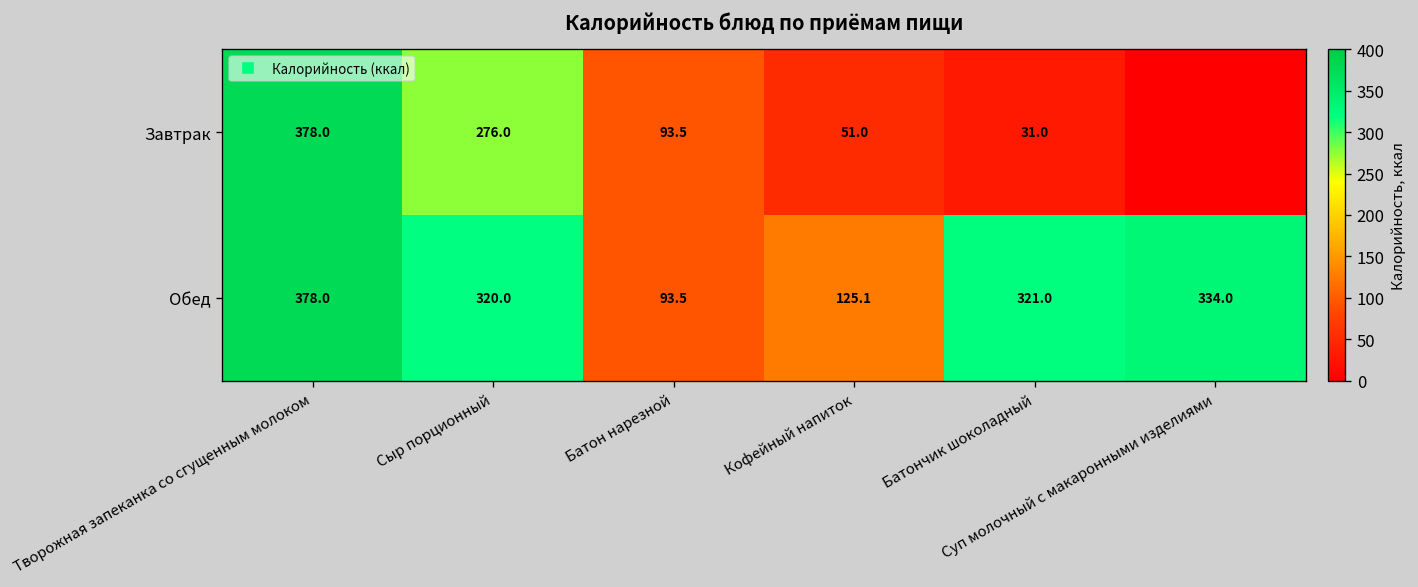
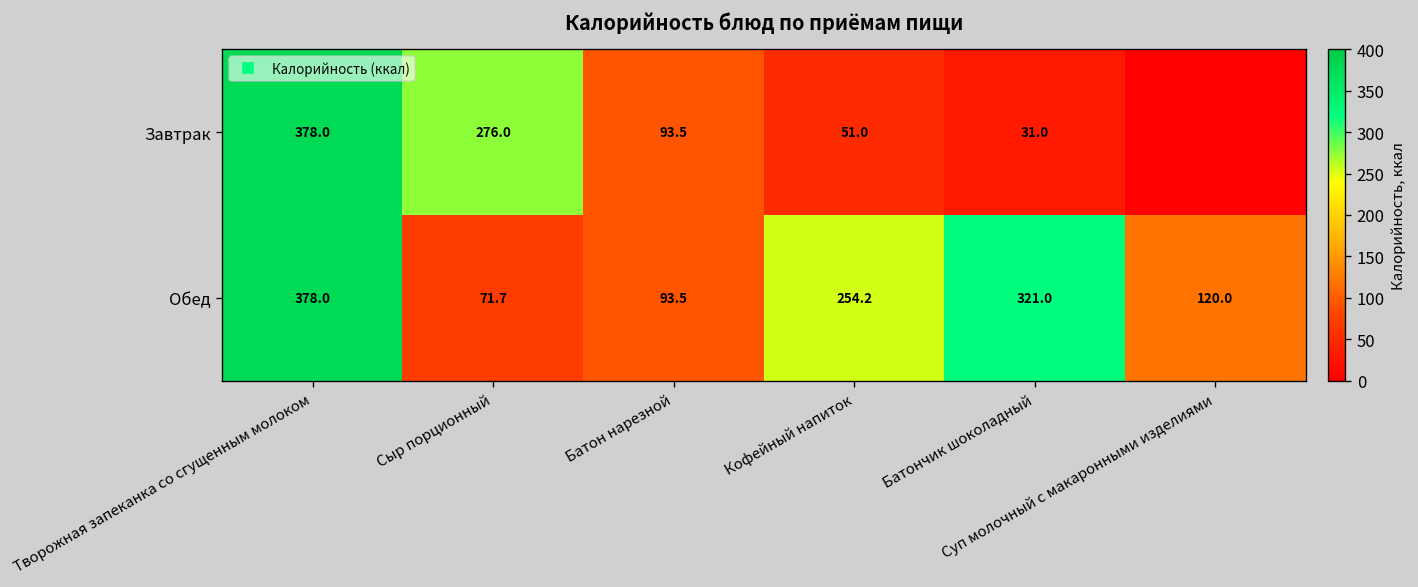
Обед, Сыр порционный: 320.0 -> 71.7
Обед, Кофейный напиток: 125.1 -> 254.2
Обед, Суп молочный с макаронными изделиями: 334.0 -> 120.0
